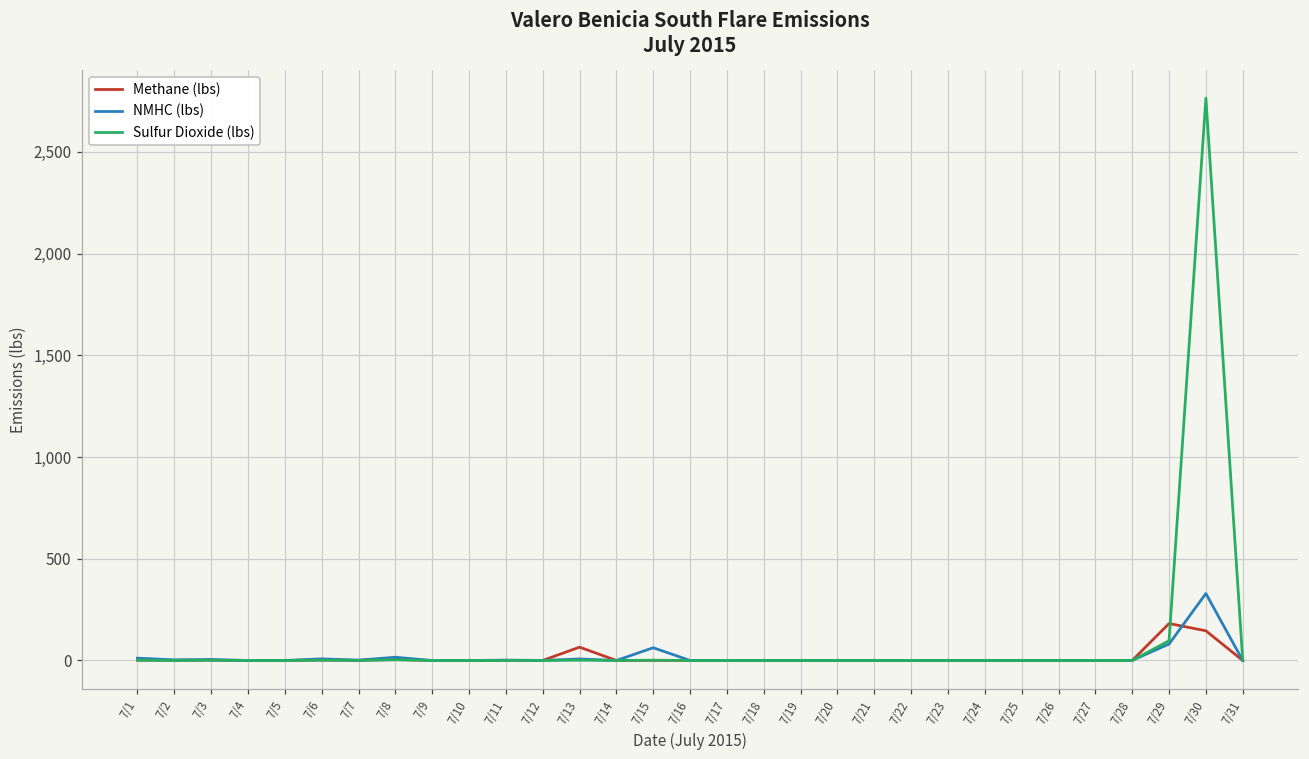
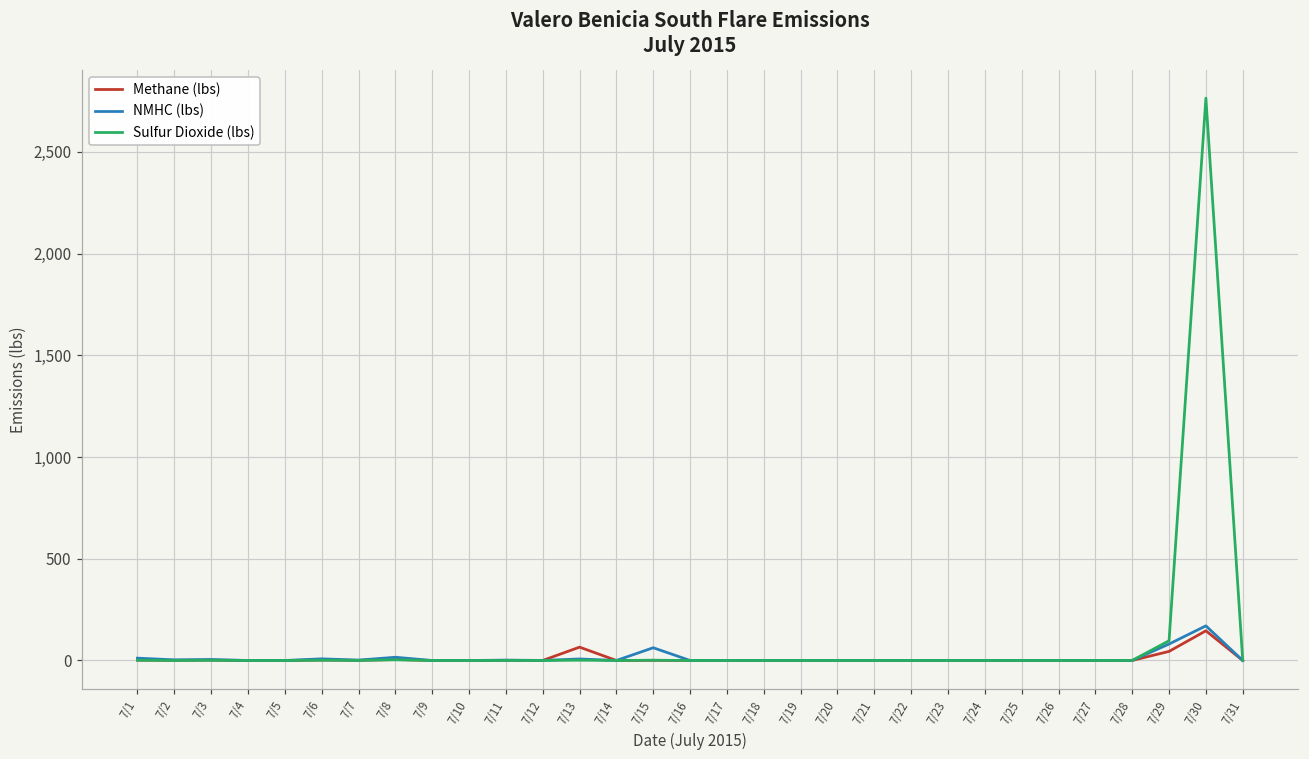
Methane (lbs), 7/29: 180 -> 40
NMHC (lbs), 7/30: 330 -> 170
